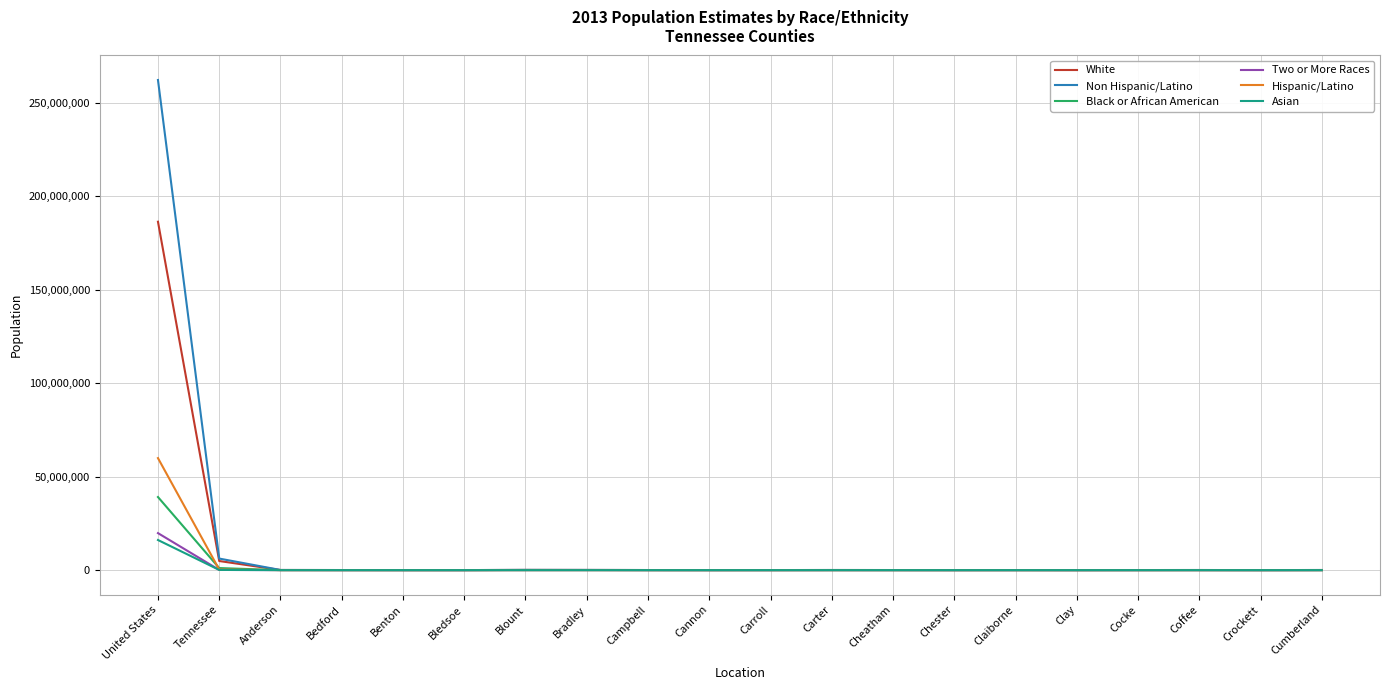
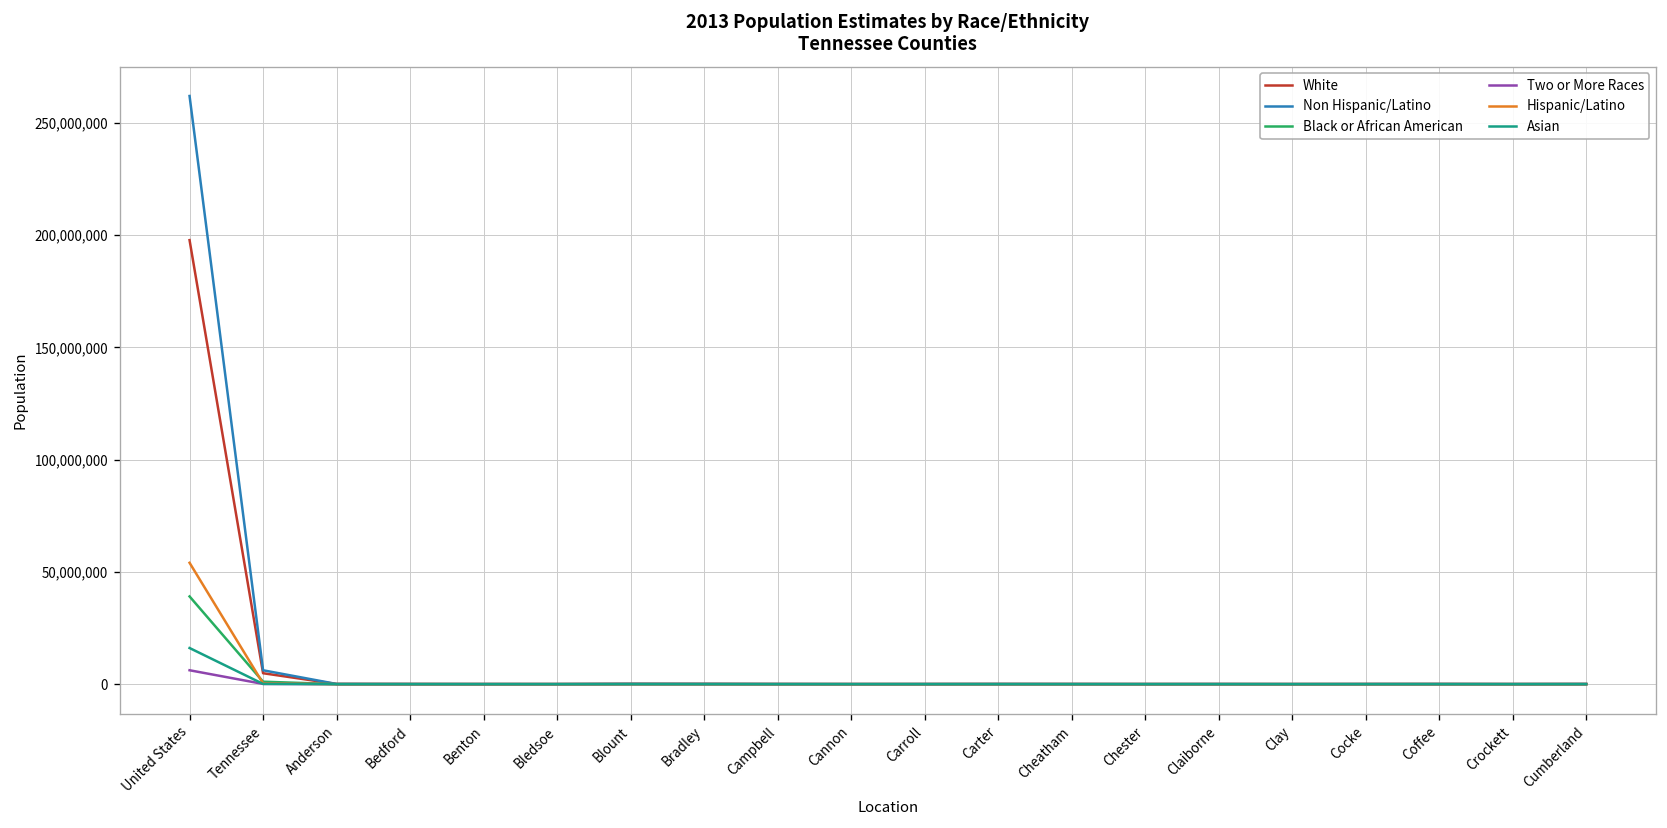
White, United States: 186,000,000 -> 198,000,000
Two or More Races, United States: 20,000,000 -> 6,000,000
Hispanic/Latino, United States: 60,000,000 -> 54,000,000
